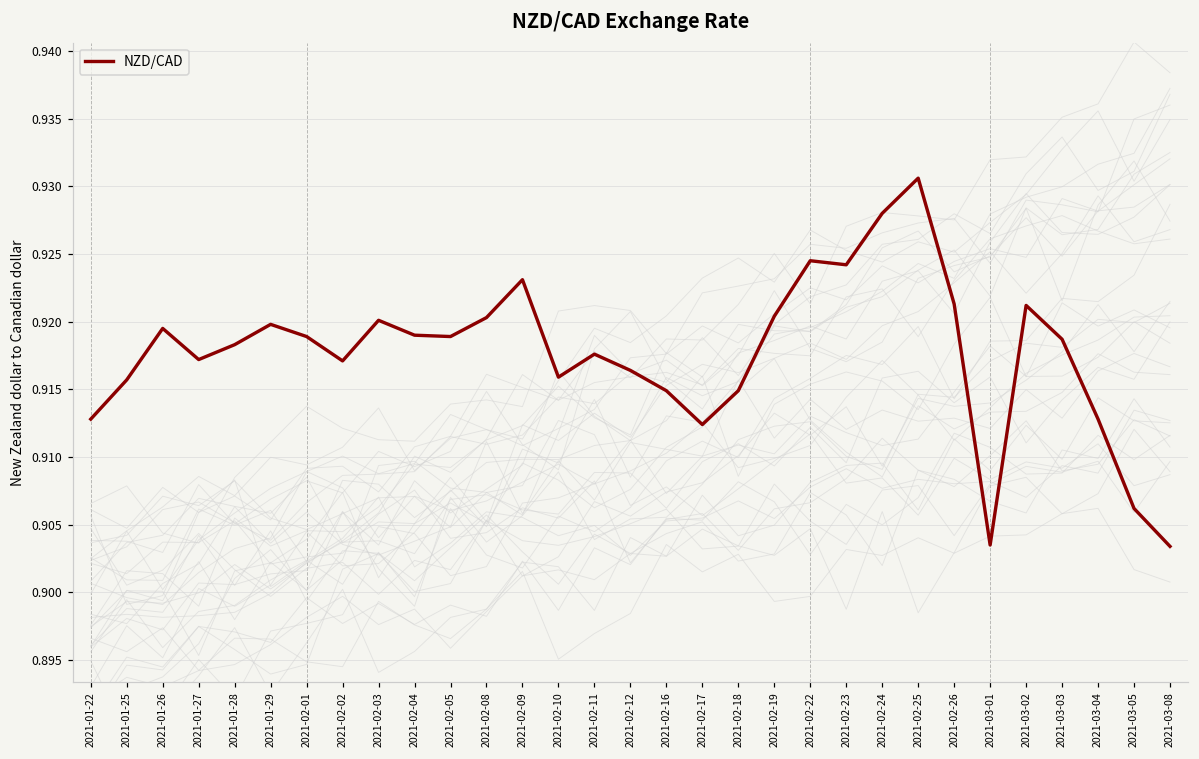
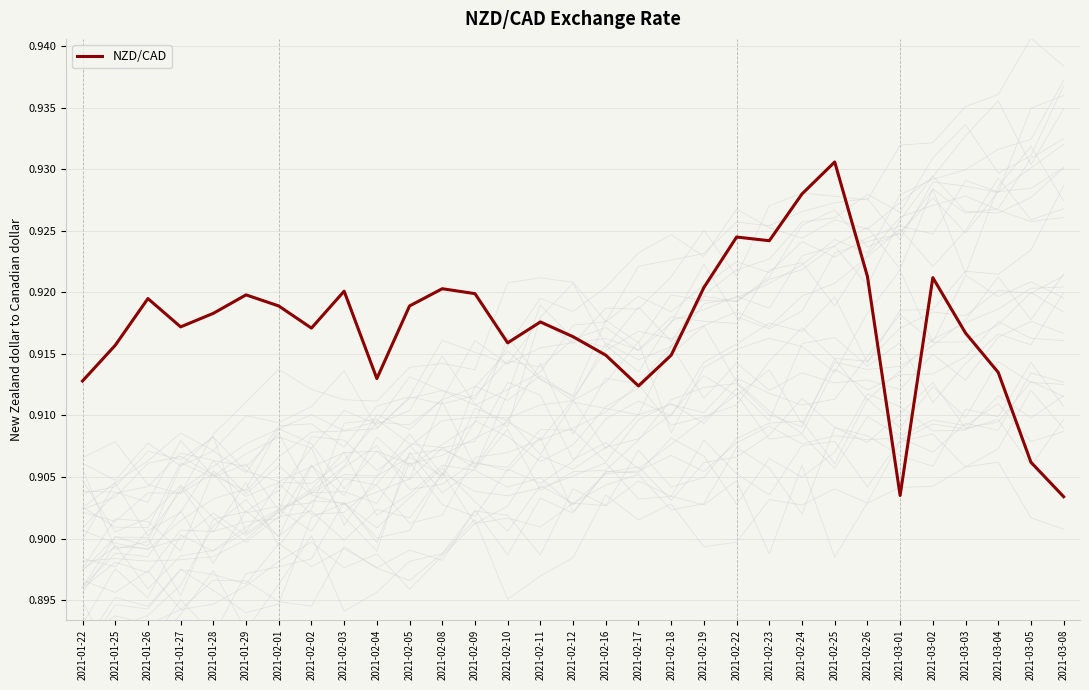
NZD/CAD, 2021-02-04: 0.919 -> 0.913
NZD/CAD, 2021-02-09: 0.9231 -> 0.9199
NZD/CAD, 2021-03-03: 0.9187 -> 0.9167
NZD/CAD, 2021-03-04: 0.9128 -> 0.9135
